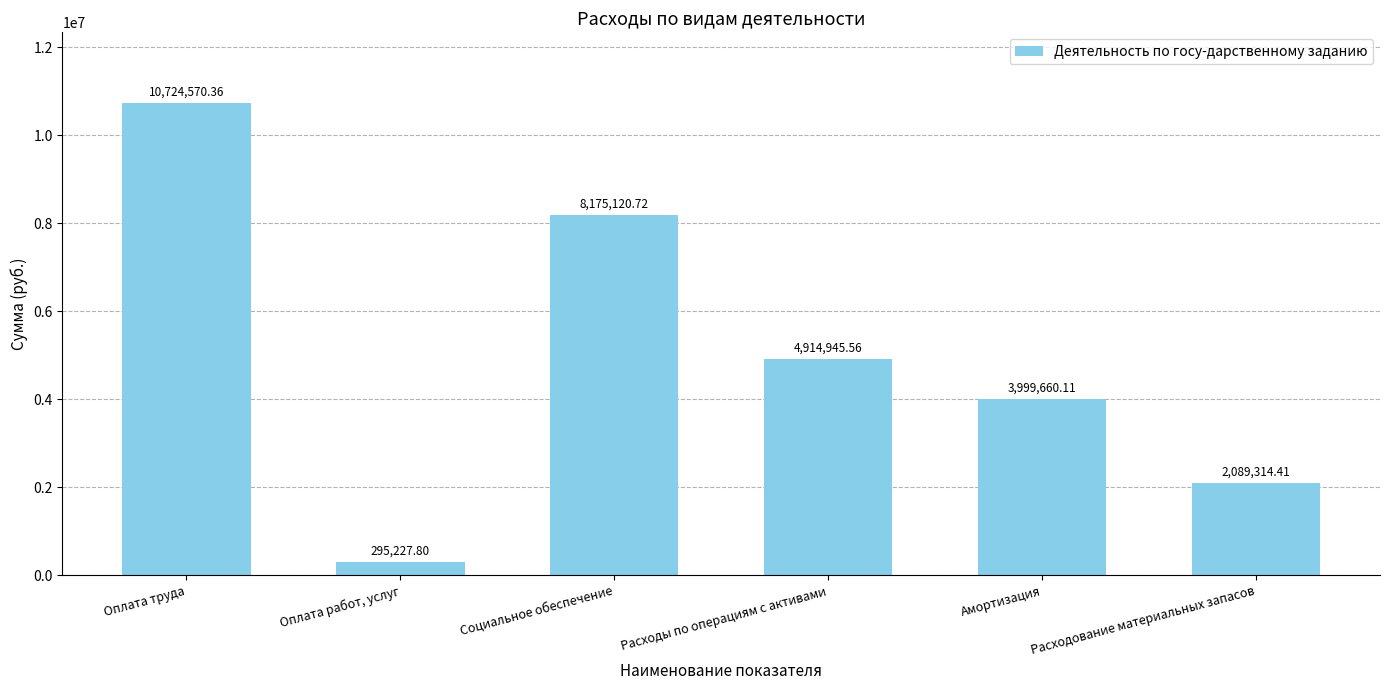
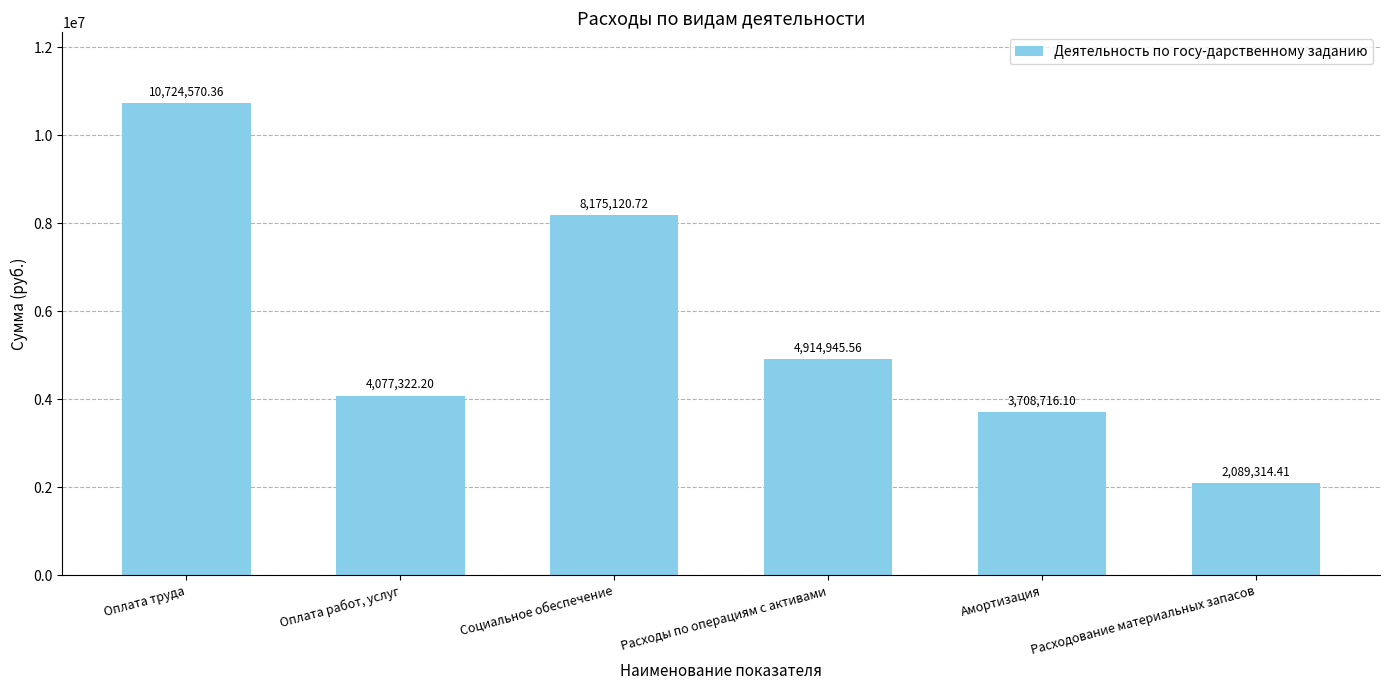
Оплата работ, услуг: 295,227.80 -> 4,077,322.20
Амортизация: 3,999,660.11 -> 3,708,716.10
